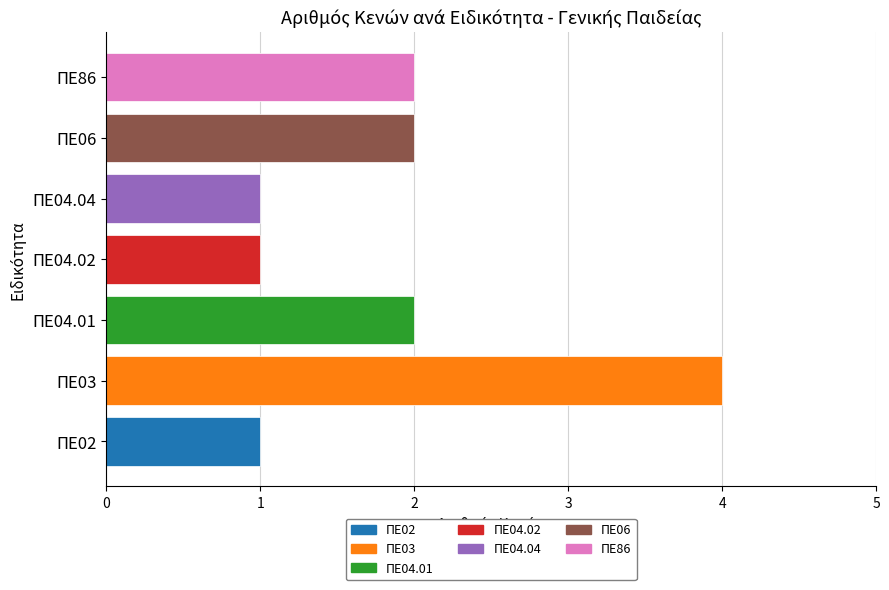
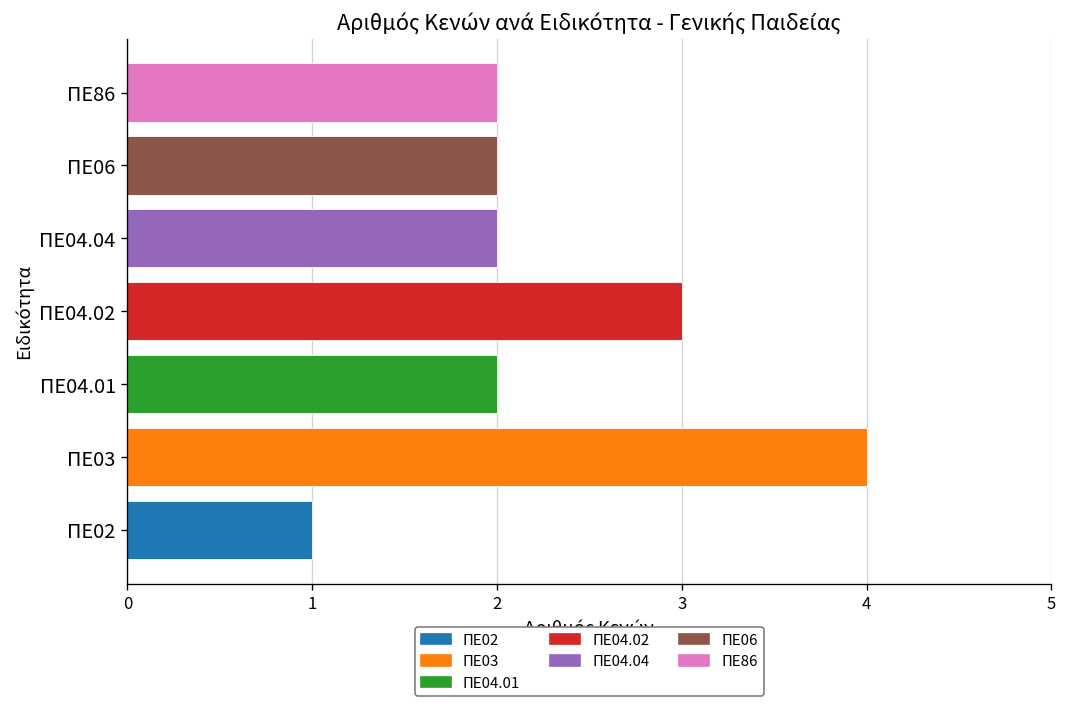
ΠΕ04.04: 1 -> 2
ΠΕ04.02: 1 -> 3
